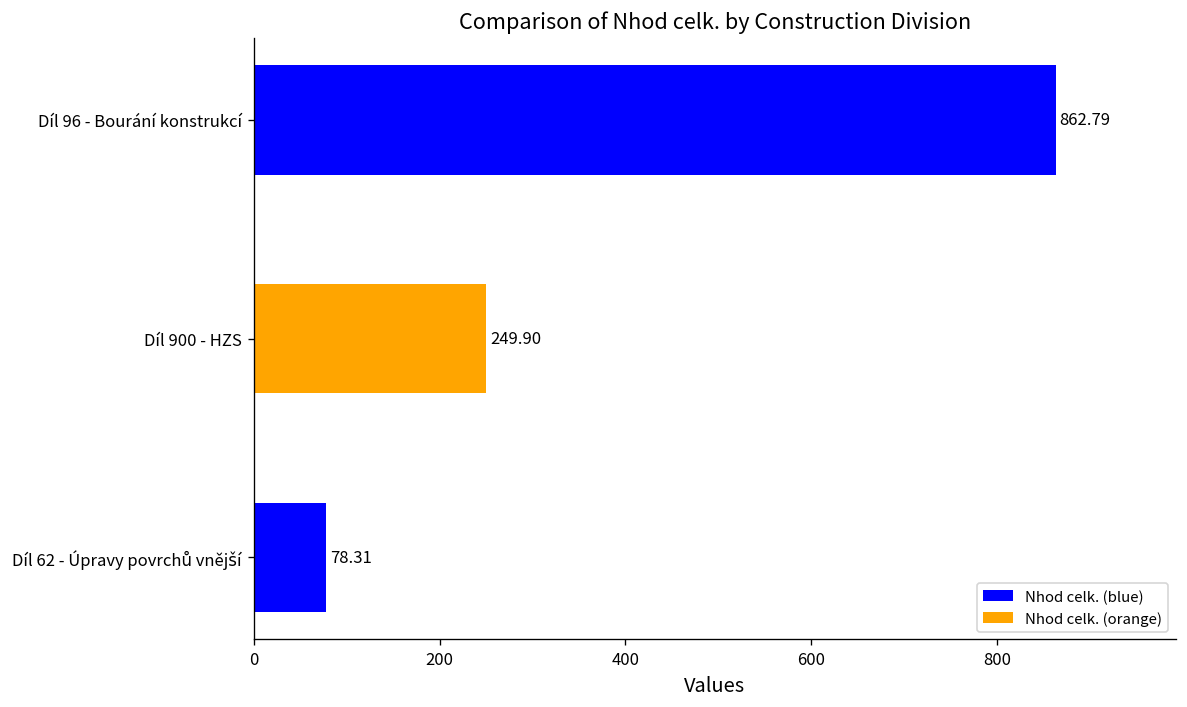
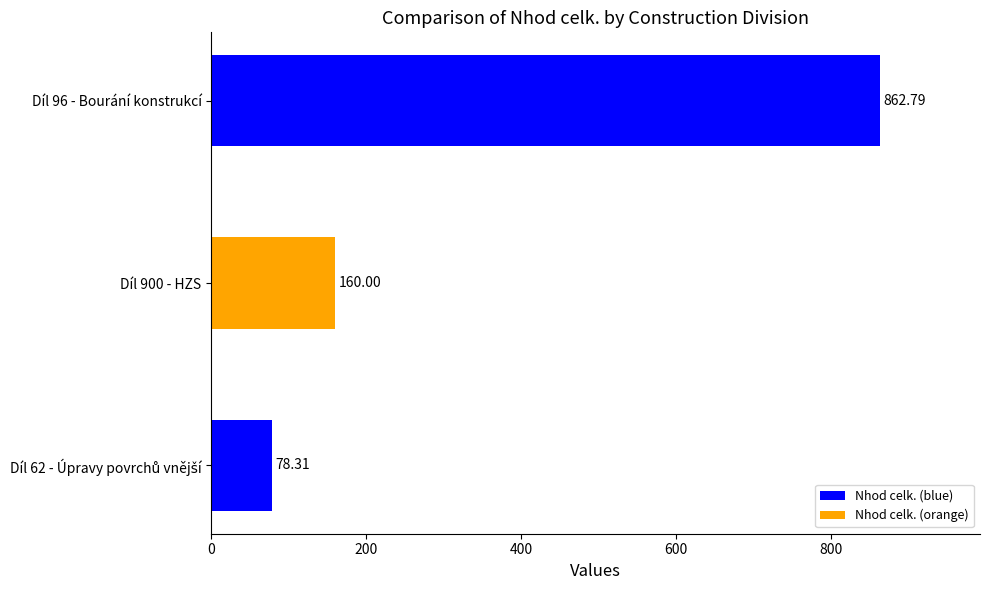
Díl 900 - HZS: 249.90 -> 160.00
